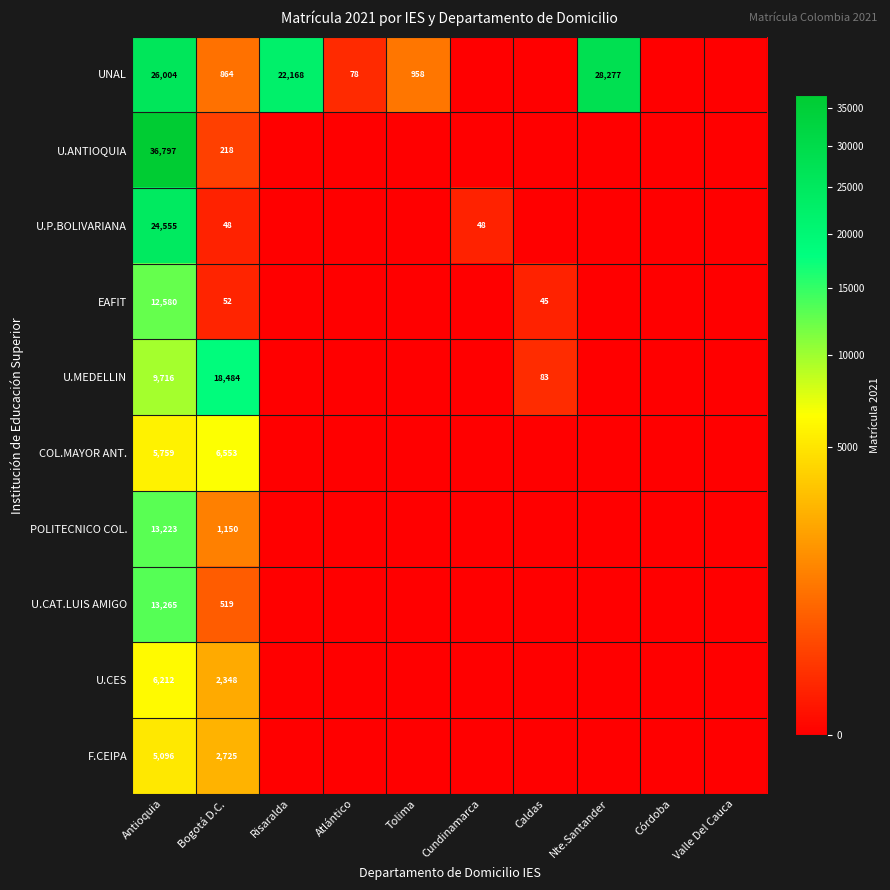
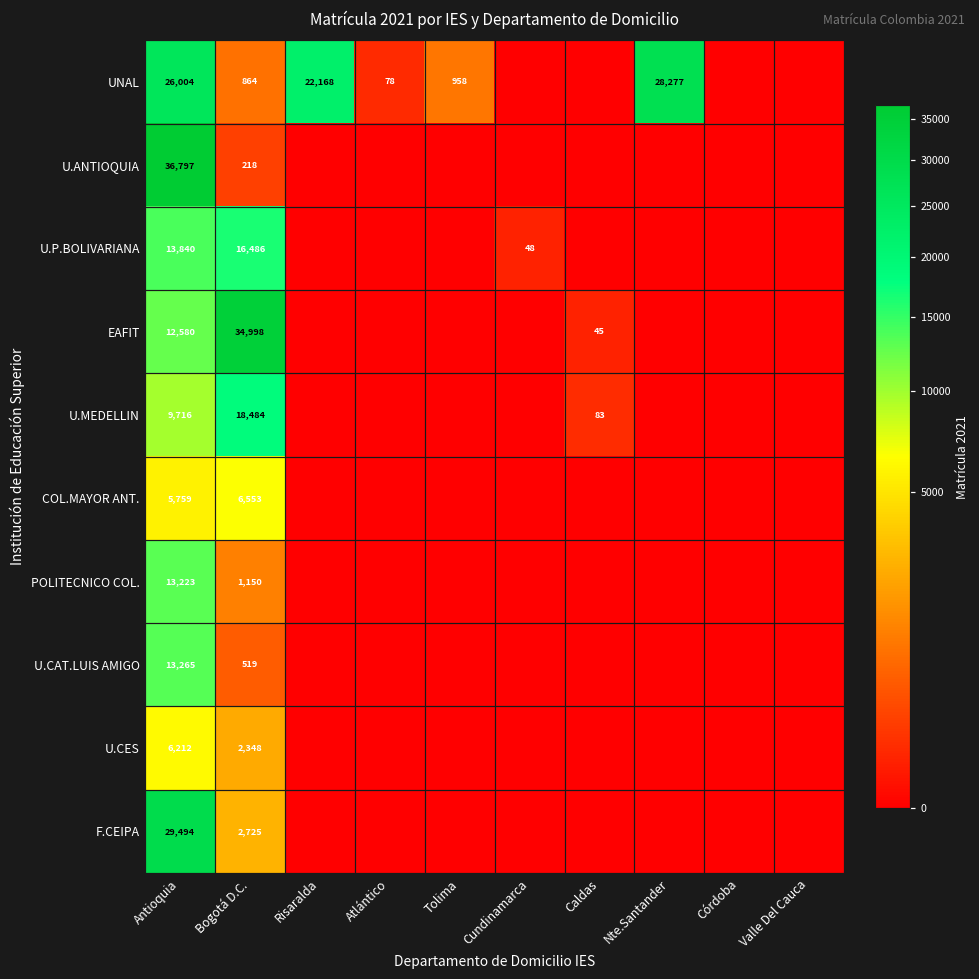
U.P.BOLIVARIANA, Antioquia: 24,555 -> 13,840
U.P.BOLIVARIANA, Bogotá D.C.: 48 -> 16,486
EAFIT, Bogotá D.C.: 52 -> 34,998
F.CEIPA, Antioquia: 5,096 -> 29,494
